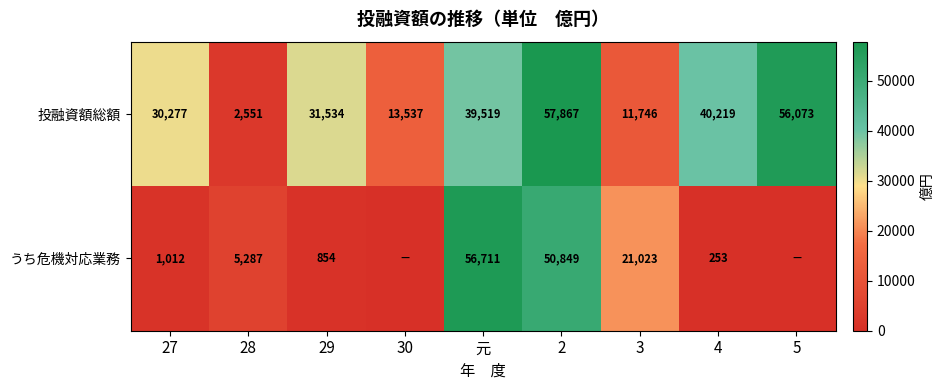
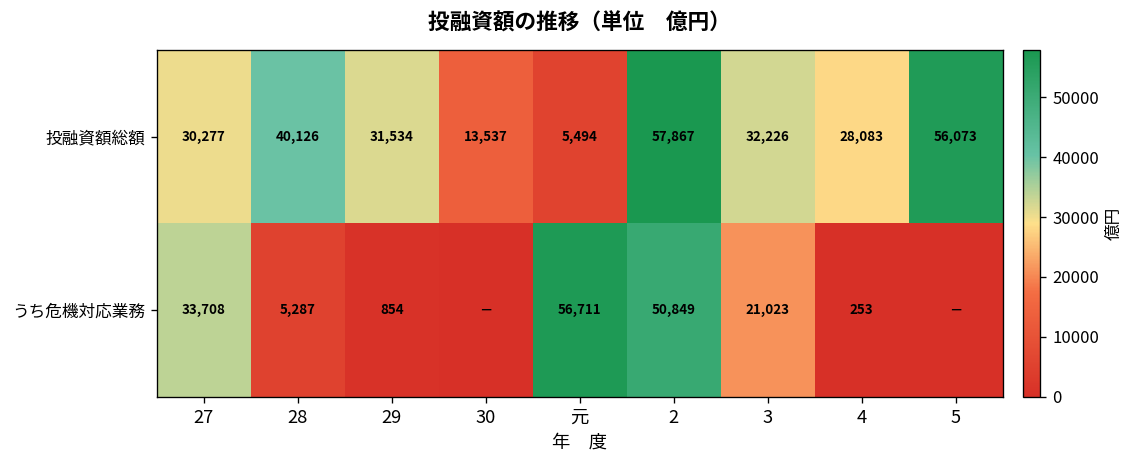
投融資額総額, 28: 2,551 -> 40,126
投融資額総額, 元: 39,519 -> 5,494
投融資額総額, 3: 11,746 -> 32,226
投融資額総額, 4: 40,219 -> 28,083
うち危機対応業務, 27: 1,012 -> 33,708
